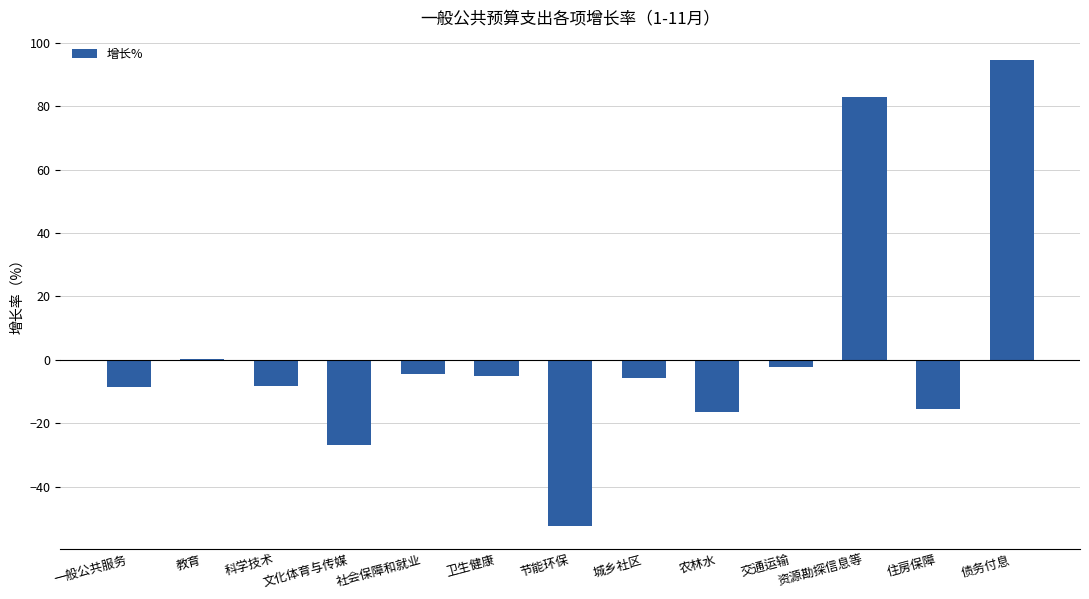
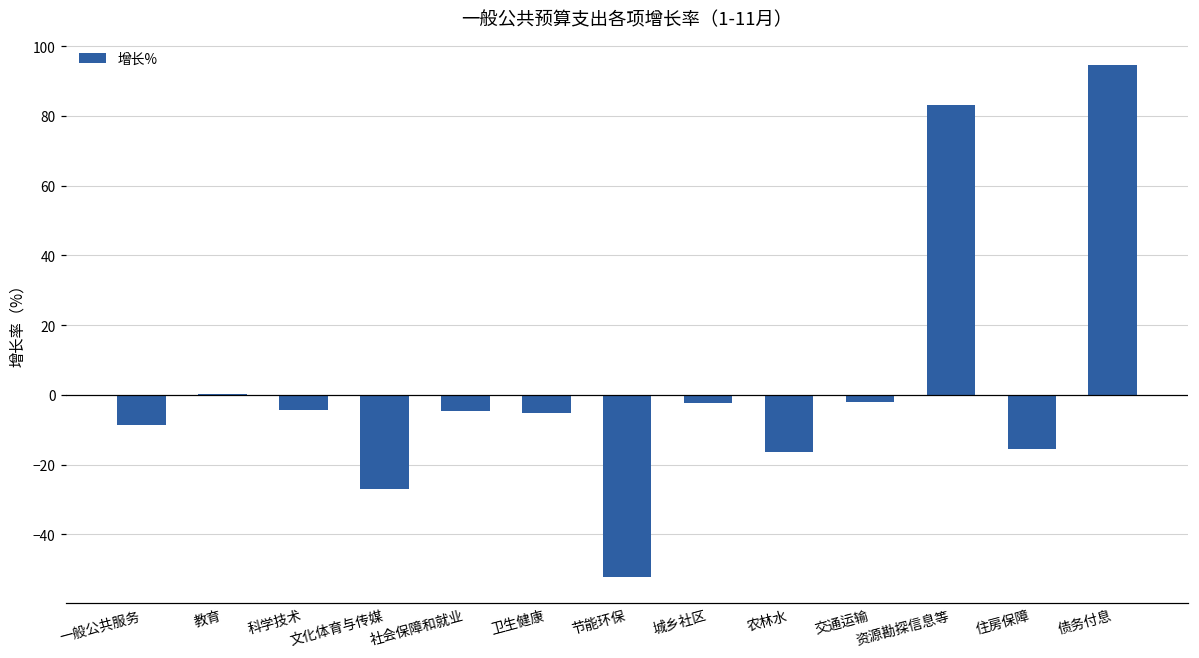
科学技术: -8 -> -4
城乡社区: -6 -> -2
